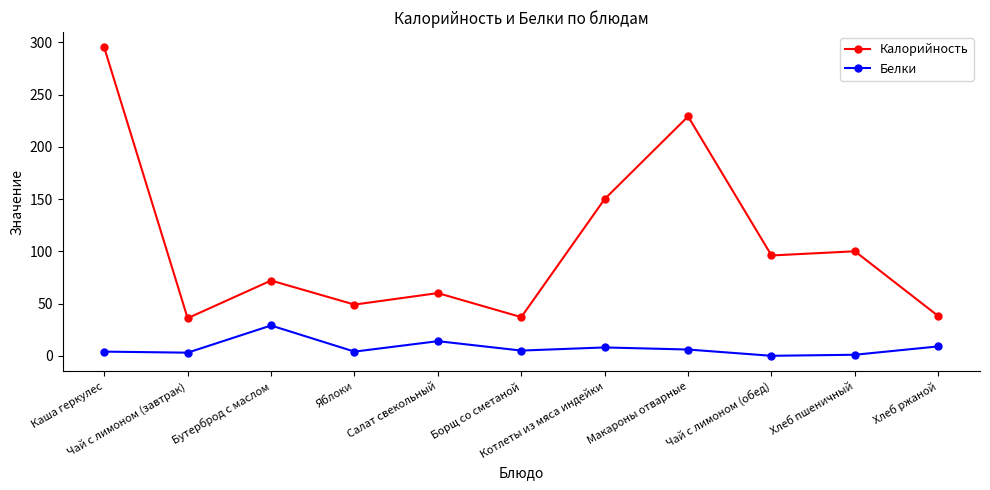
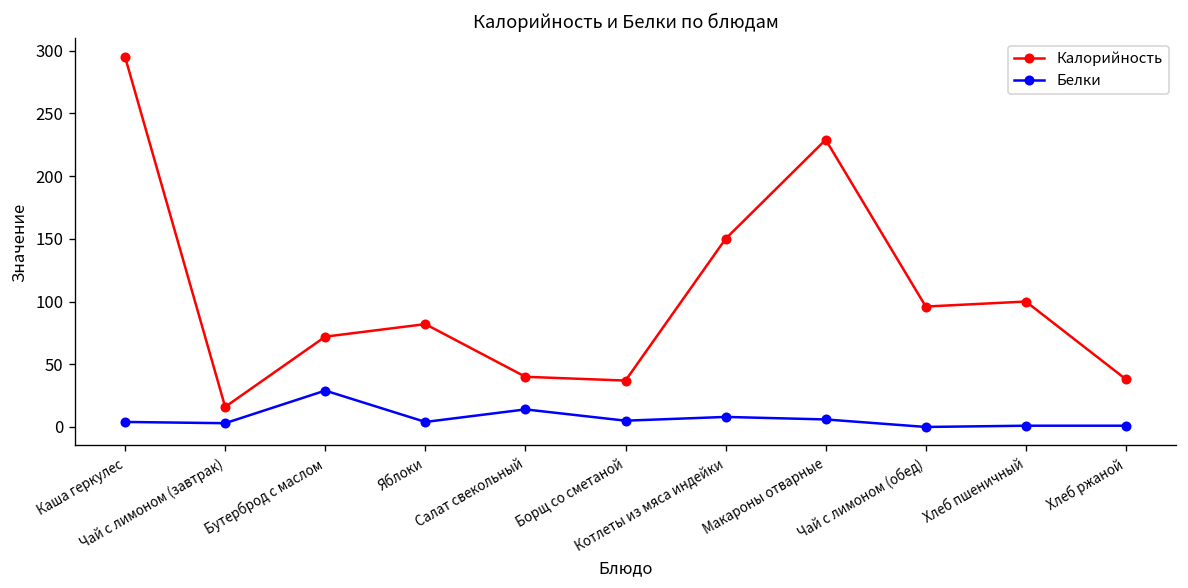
Калорийность, Чай с лимоном (завтрак): 36 -> 16
Калорийность, Яблоки: 49 -> 82
Калорийность, Салат свекольный: 60 -> 40
Белки, Хлеб ржаной: 9 -> 1
